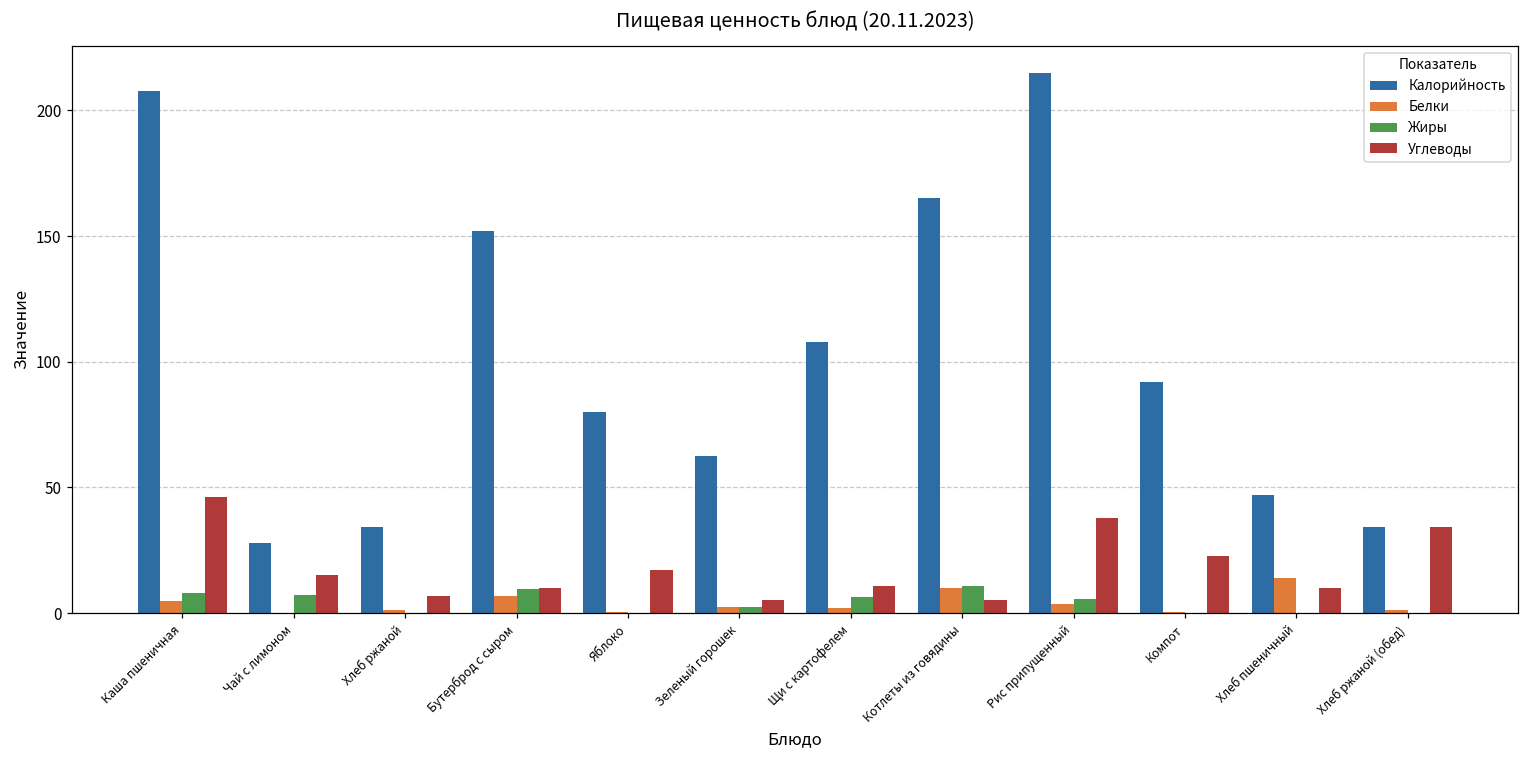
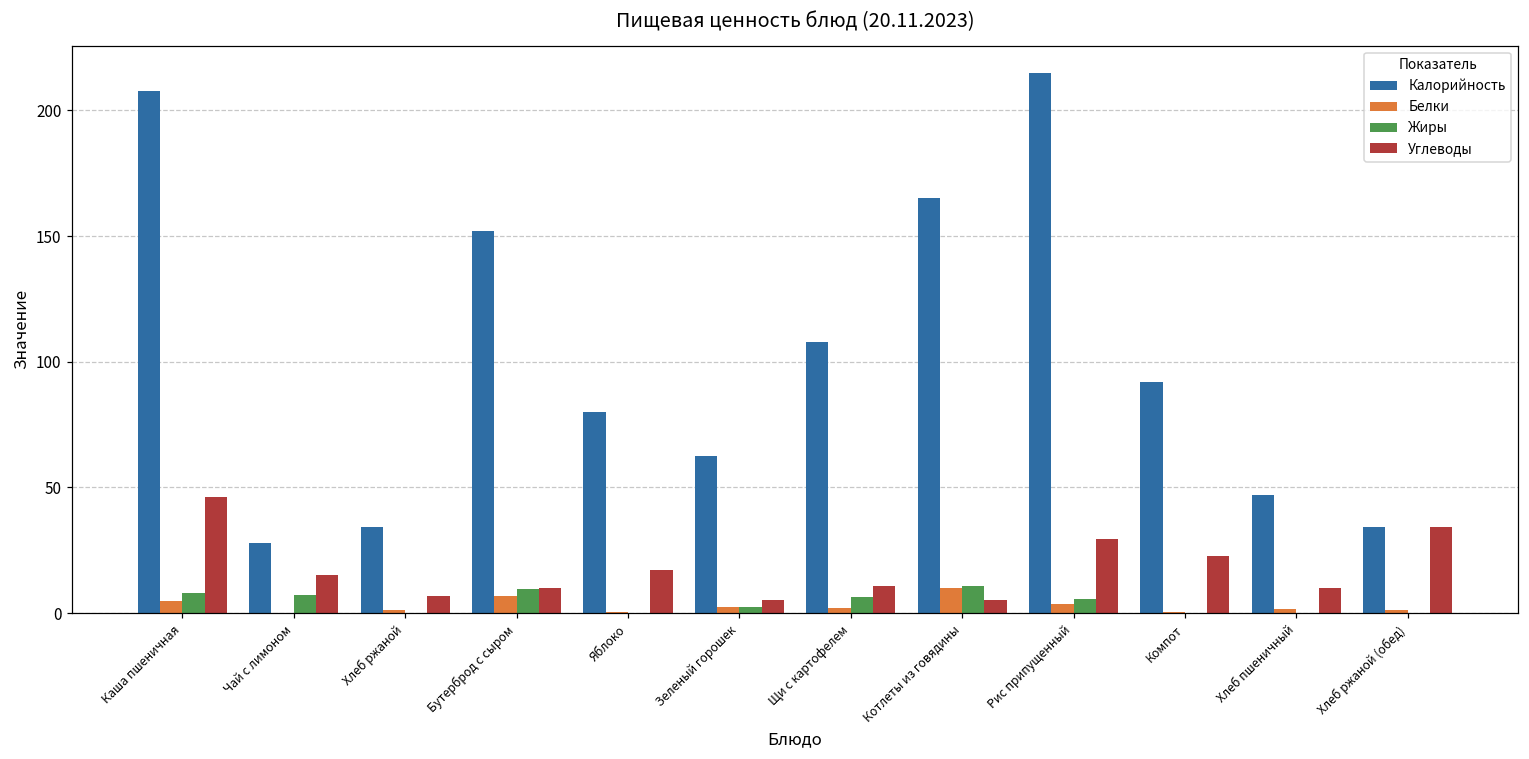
Углеводы, Рис припущенный: 38 -> 29
Белки, Хлеб пшеничный: 14 -> 2
